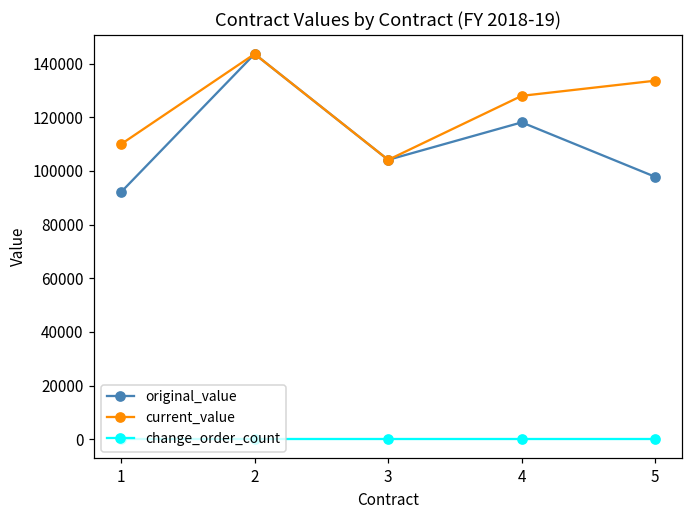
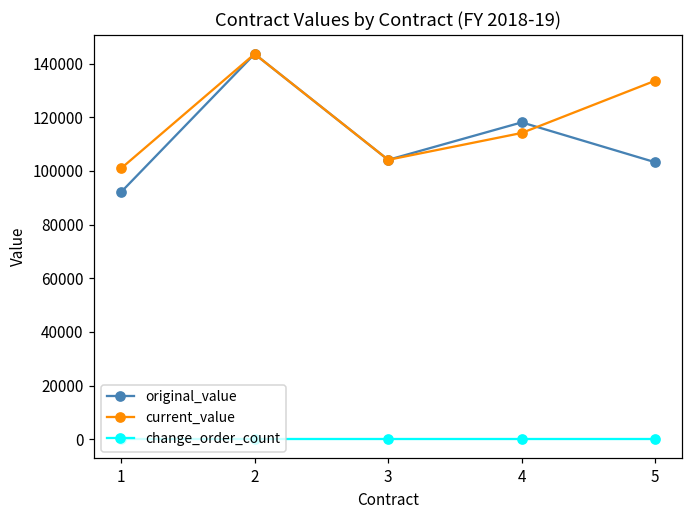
current_value, 1: 110000 -> 101000
current_value, 4: 128000 -> 114000
original_value, 5: 98000 -> 103000
